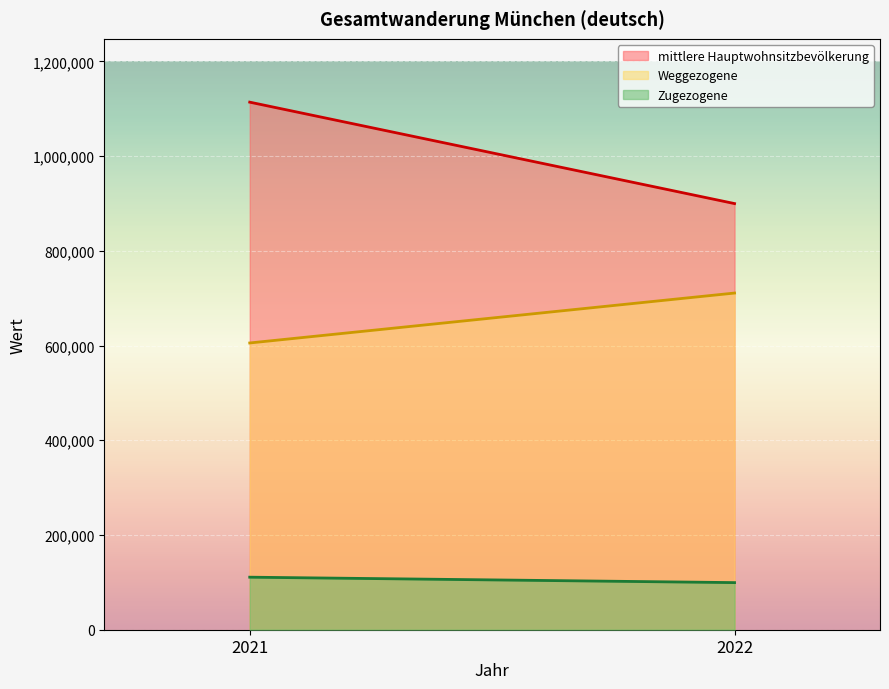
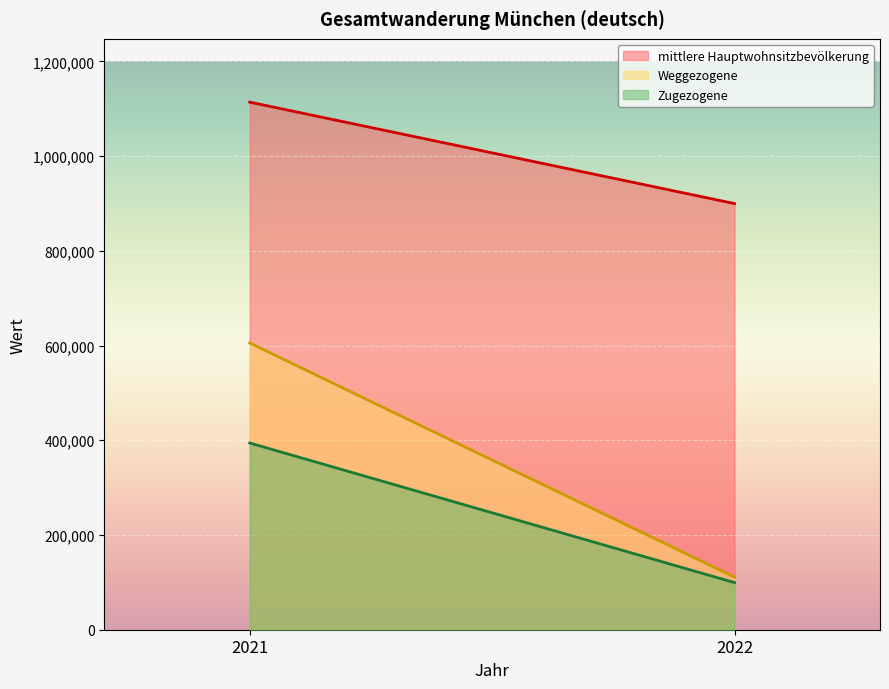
Zugezogene, 2021: 110,000 -> 390,000
Weggezogene, 2022: 710,000 -> 110,000
